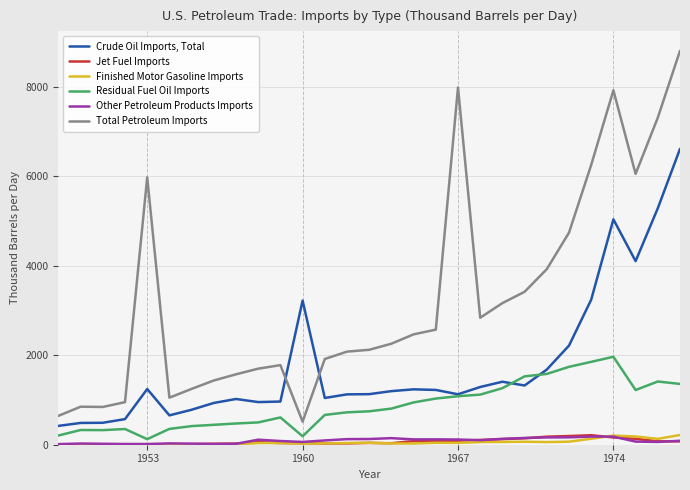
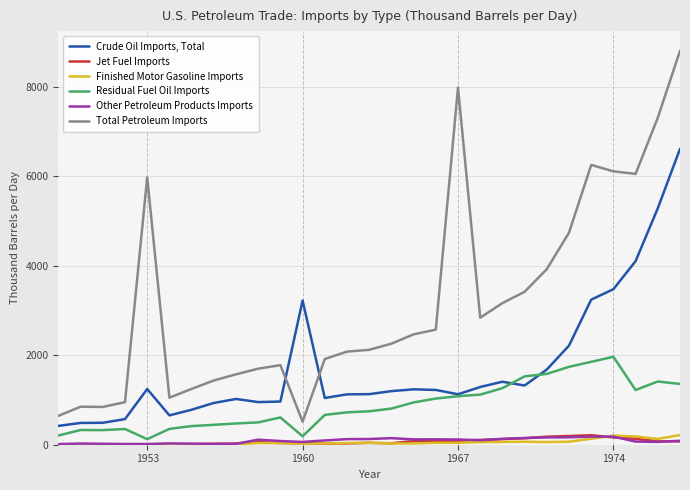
Crude Oil Imports, Total, 1974: 5000 -> 3500
Total Petroleum Imports, 1974: 7900 -> 6100
